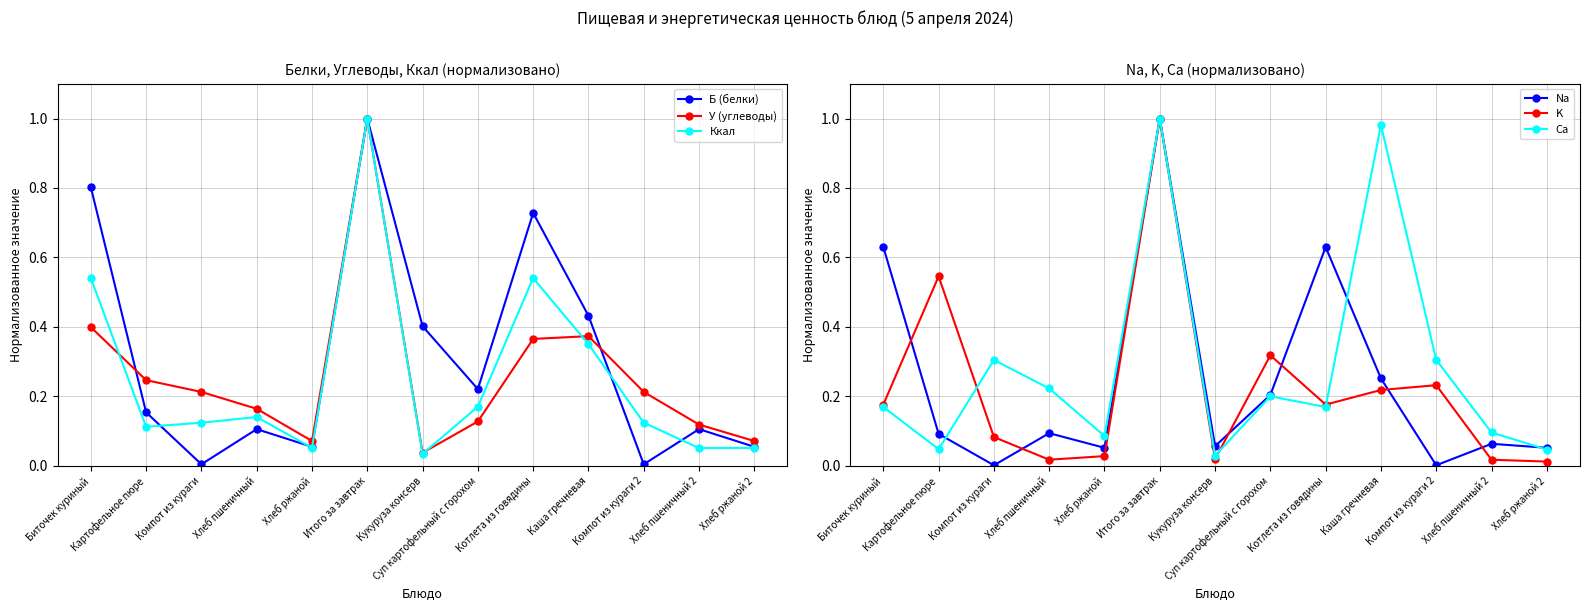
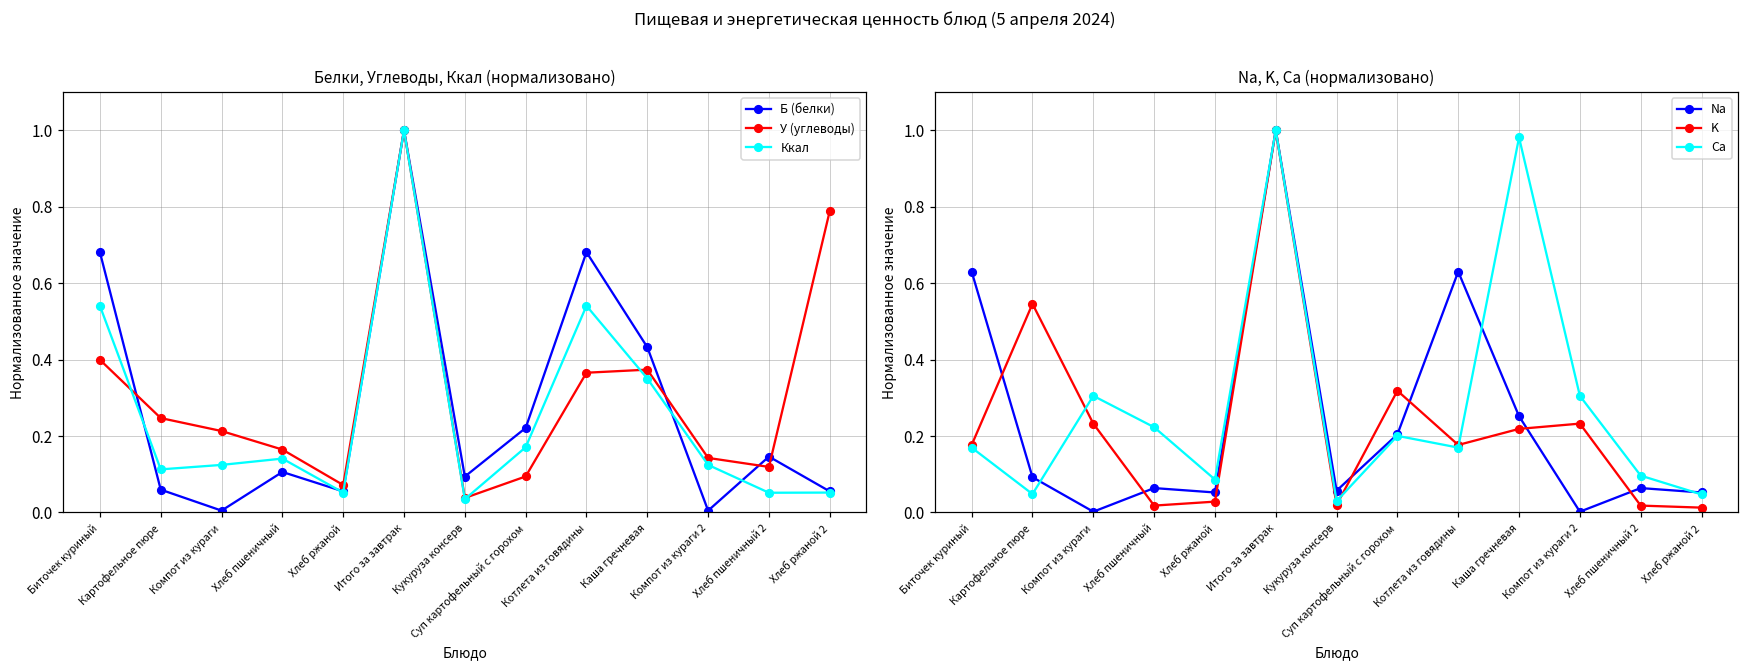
Белки, Углеводы, Ккал (нормализовано), Б (белки), Биточек куриный: 0.80 -> 0.68
Белки, Углеводы, Ккал (нормализовано), Б (белки), Картофельное пюре: 0.15 -> 0.06
Белки, Углеводы, Ккал (нормализовано), Б (белки), Кукуруза консерв: 0.40 -> 0.09
Белки, Углеводы, Ккал (нормализовано), У (углеводы), Суп картофельный с горохом: 0.13 -> 0.09
Белки, Углеводы, Ккал (нормализовано), Б (белки), Котлета из говядины: 0.73 -> 0.68
Белки, Углеводы, Ккал (нормализовано), У (углеводы), Компот из кураги 2: 0.21 -> 0.14
Белки, Углеводы, Ккал (нормализовано), Б (белки), Хлеб пшеничный 2: 0.11 -> 0.15
Белки, Углеводы, Ккал (нормализовано), У (углеводы), Хлеб ржаной 2: 0.07 -> 0.79
Na, K, Ca (нормализовано), K, Компот из кураги: 0.08 -> 0.23
Na, K, Ca (нормализовано), Na, Хлеб пшеничный: 0.09 -> 0.06
